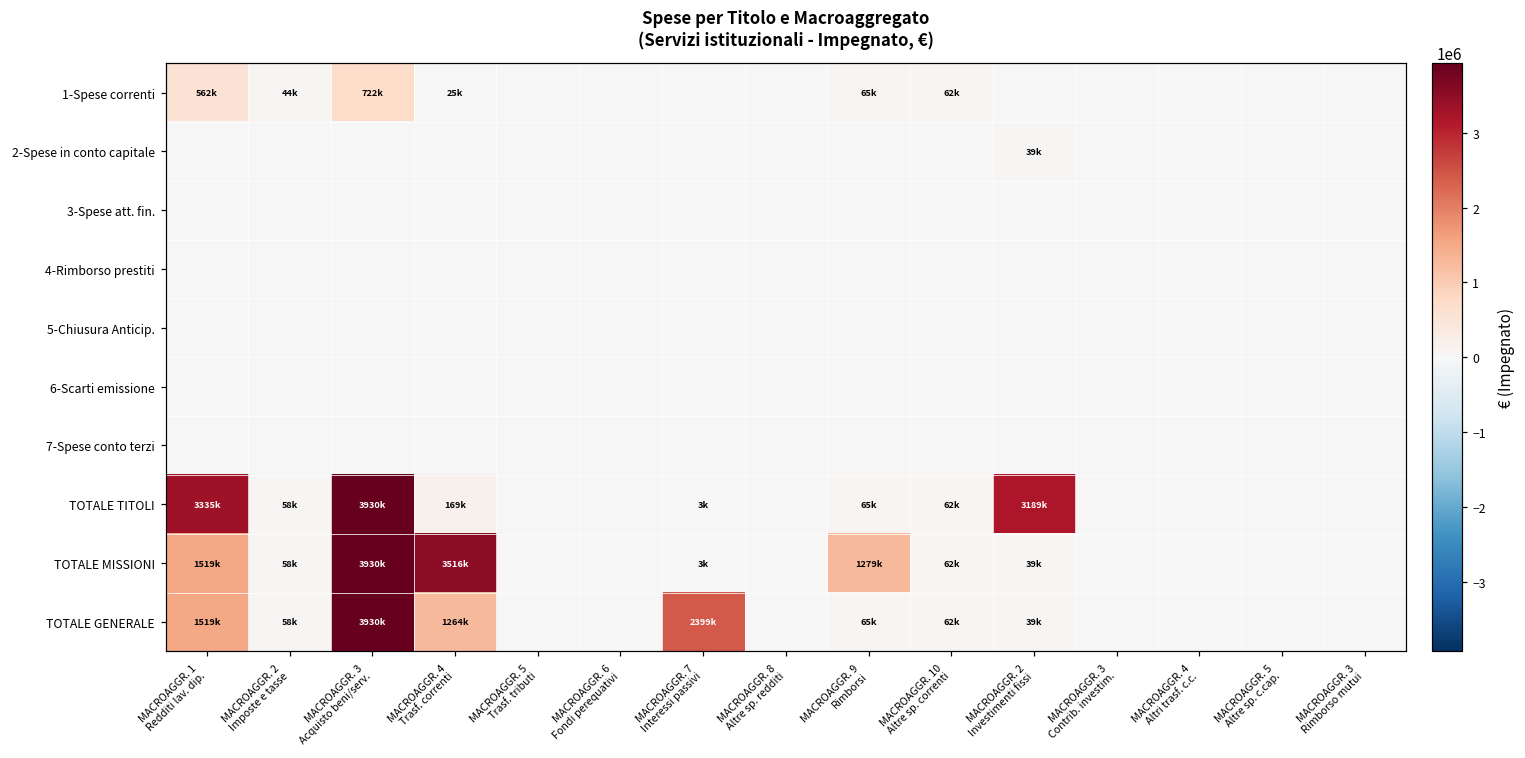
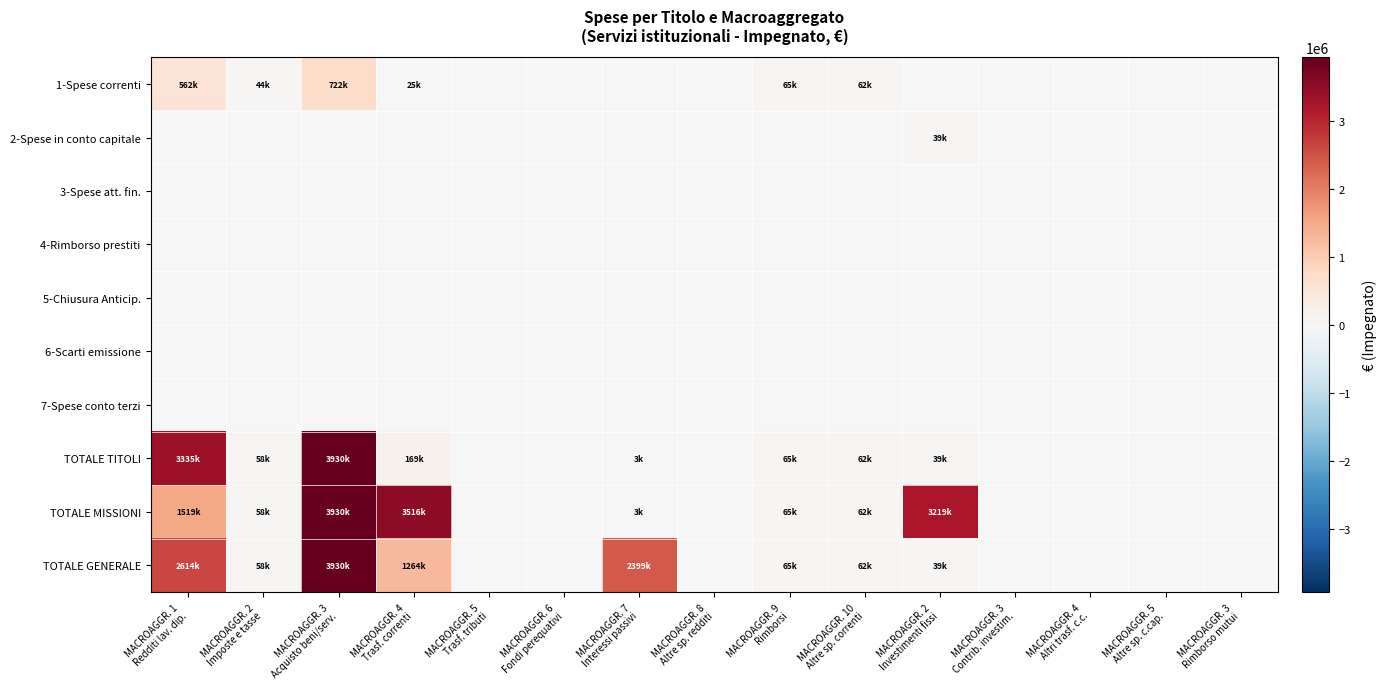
TOTALE TITOLI, MACROAGGR. 2 Investimenti fissi: 3189k -> 39k
TOTALE MISSIONI, MACROAGGR. 9 Rimborsi: 1279k -> 65k
TOTALE MISSIONI, MACROAGGR. 2 Investimenti fissi: 39k -> 3219k
TOTALE GENERALE, MACROAGGR. 1 Redditi lav. dip.: 1519k -> 2614k
